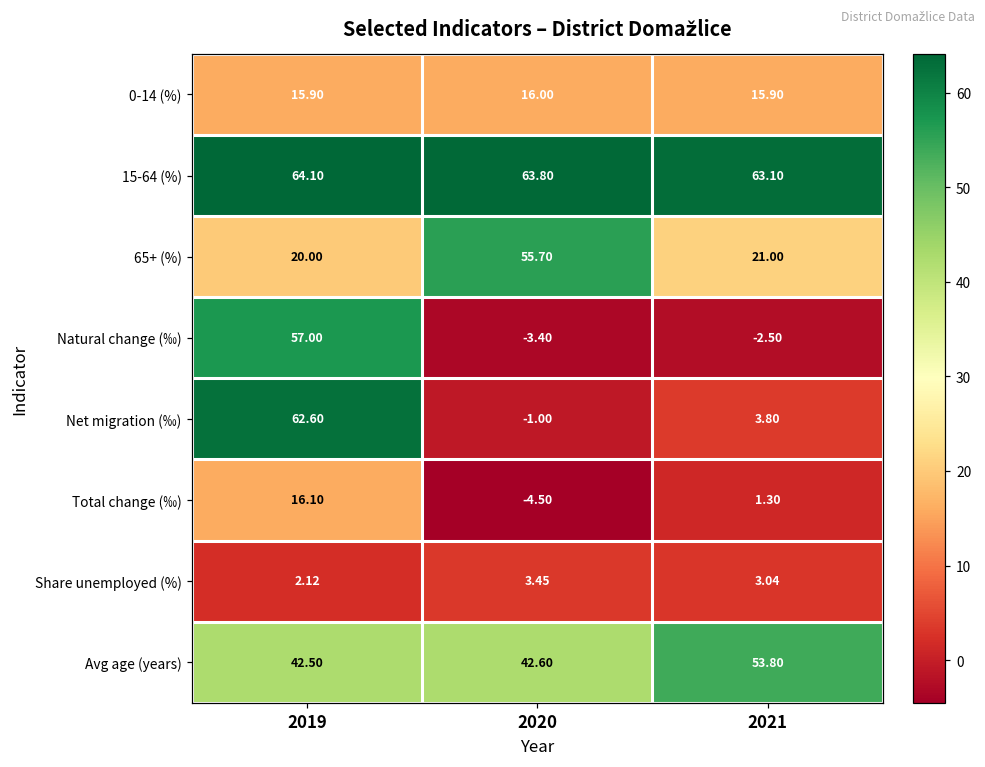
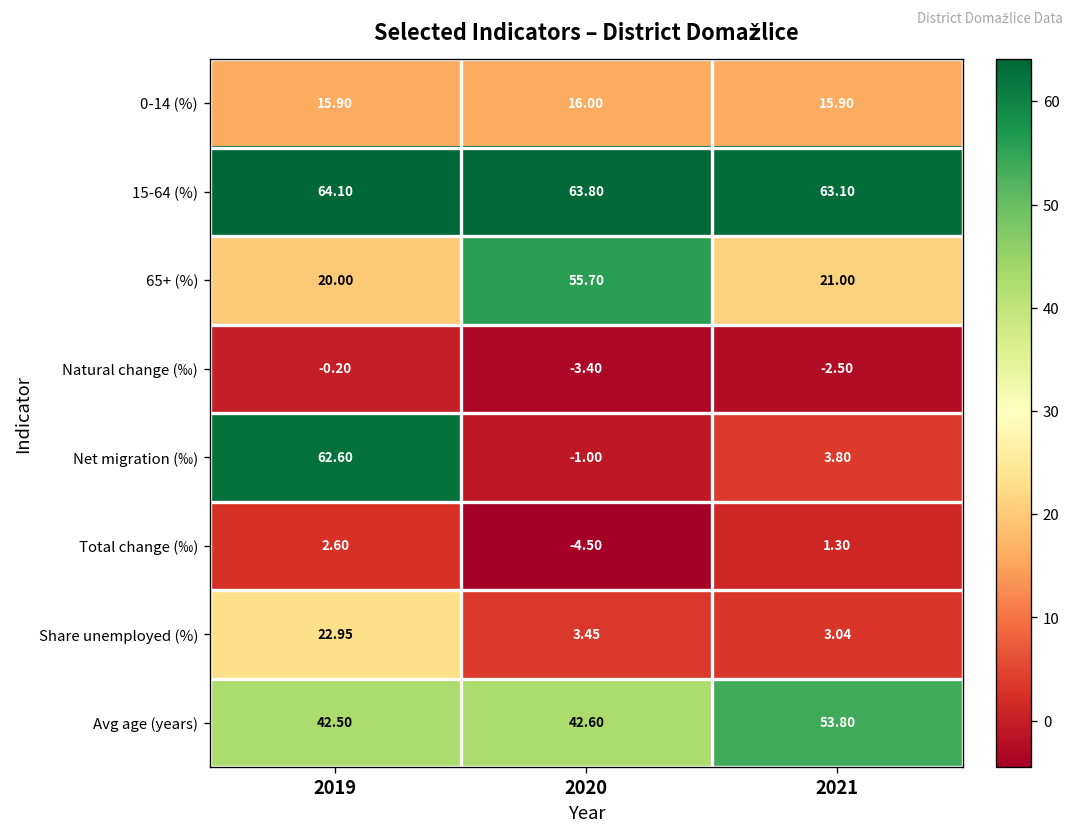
Natural change (‰), 2019: 57.00 -> -0.20
Total change (‰), 2019: 16.10 -> 2.60
Share unemployed (%), 2019: 2.12 -> 22.95
